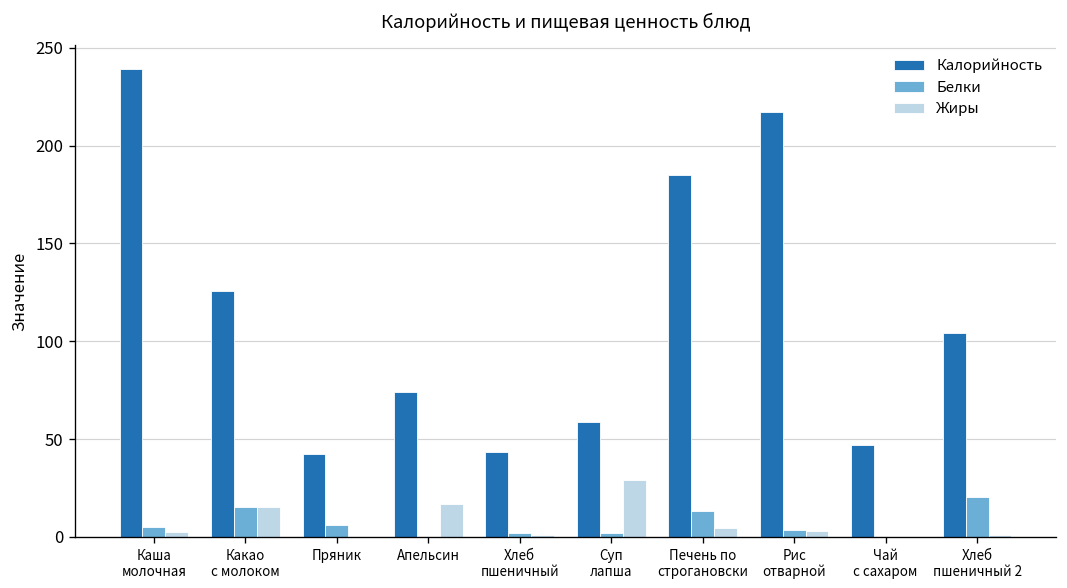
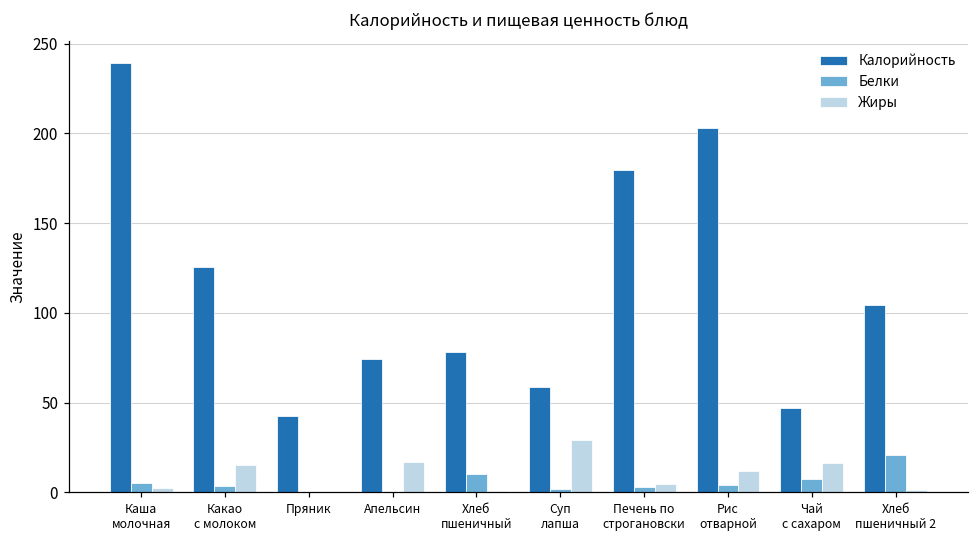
Белки, Какао с молоком: 15 -> 3
Белки, Пряник: 6 -> 0
Калорийность, Хлеб пшеничный: 44 -> 78
Белки, Хлеб пшеничный: 2 -> 10
Калорийность, Печень по строгановски: 185 -> 180
Белки, Печень по строгановски: 13 -> 3
Калорийность, Рис отварной: 217 -> 203
Жиры, Рис отварной: 3 -> 12
Белки, Чай с сахаром: 0 -> 8
Жиры, Чай с сахаром: 0 -> 16
